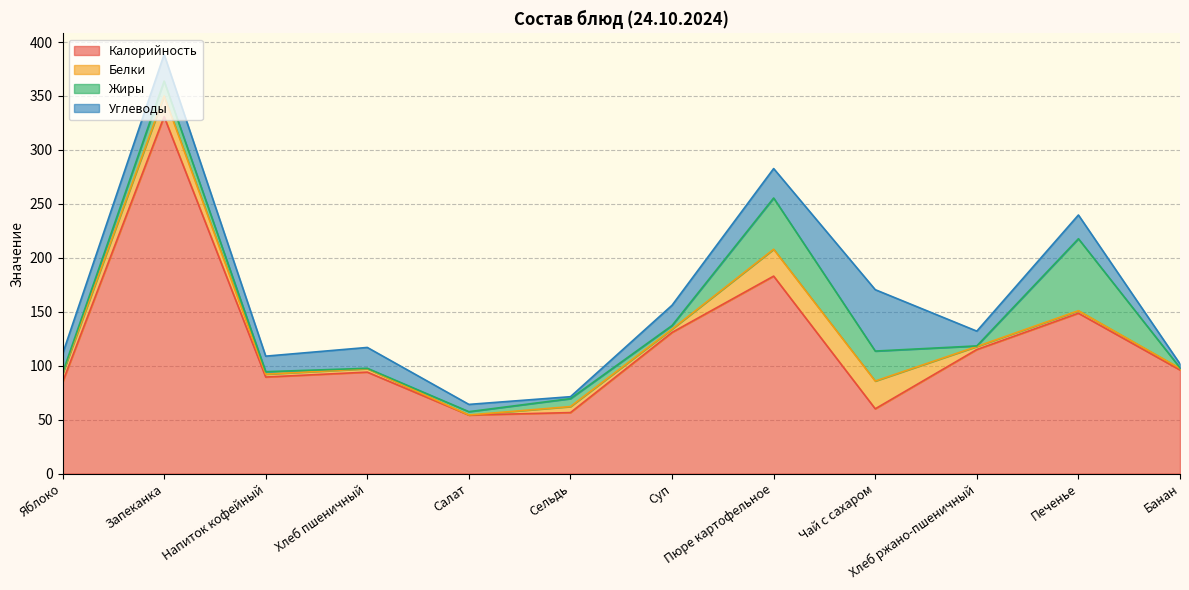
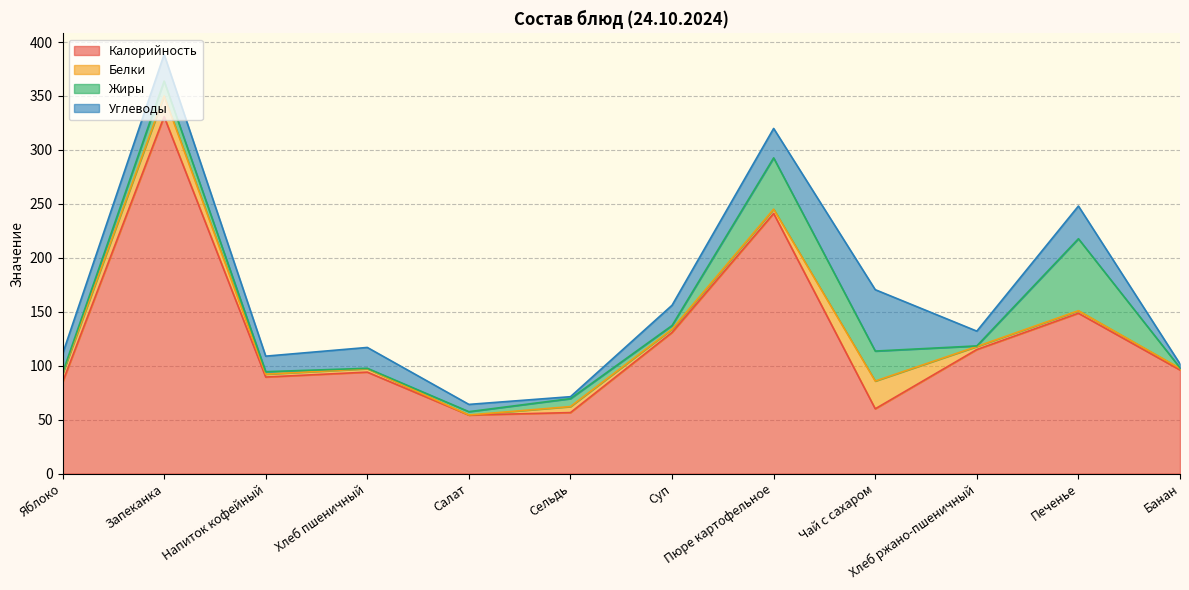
Калорийность, Пюре картофельное: 183 -> 241
Белки, Пюре картофельное: 25 -> 4
Углеводы, Печенье: 22 -> 30
